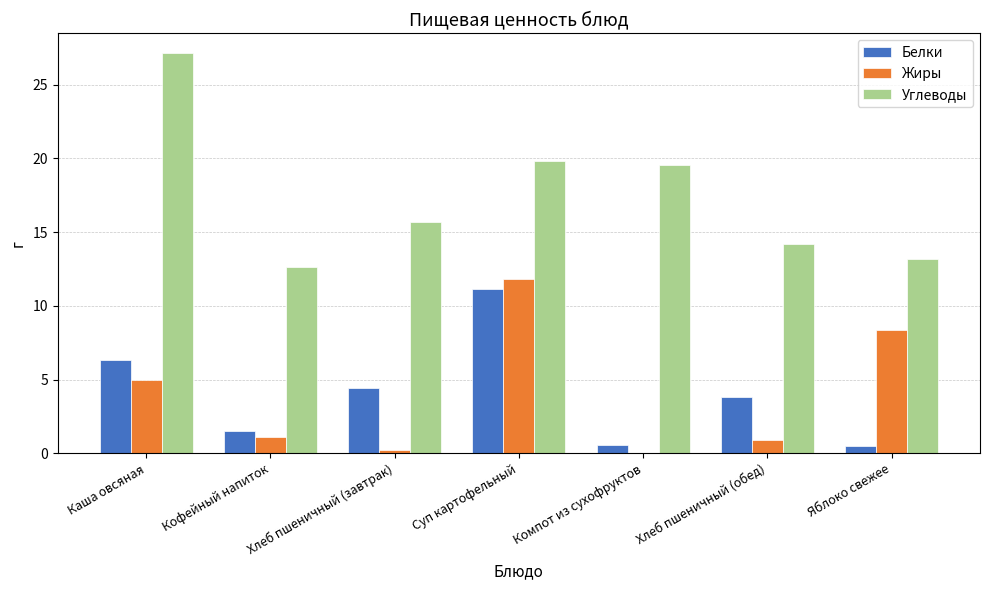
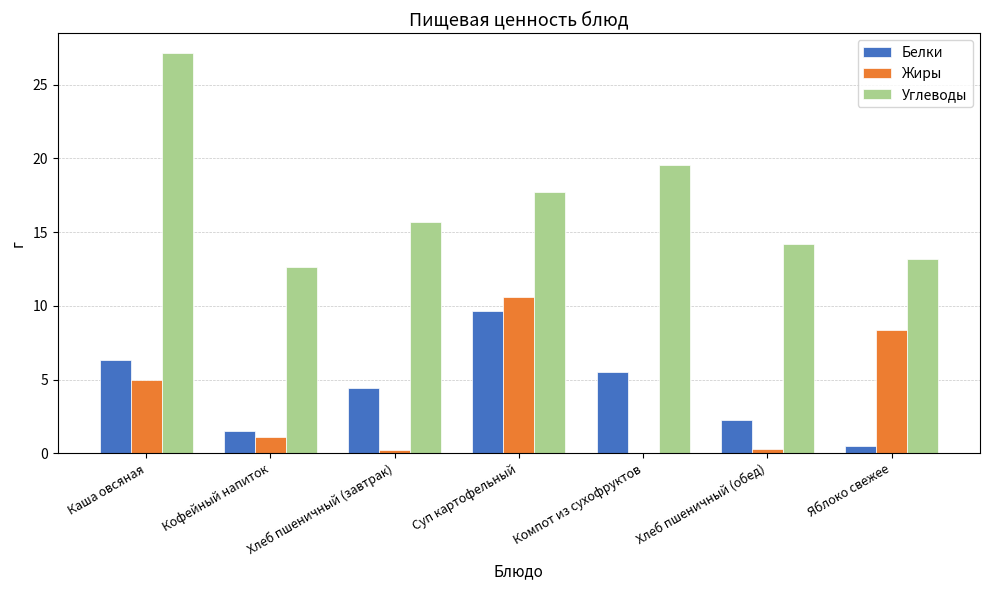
Белки, Суп картофельный: 11.2 -> 9.7
Жиры, Суп картофельный: 11.8 -> 10.6
Углеводы, Суп картофельный: 19.9 -> 17.7
Белки, Компот из сухофруктов: 0.6 -> 5.5
Белки, Хлеб пшеничный (обед): 3.8 -> 2.3
Жиры, Хлеб пшеничный (обед): 0.9 -> 0.3
